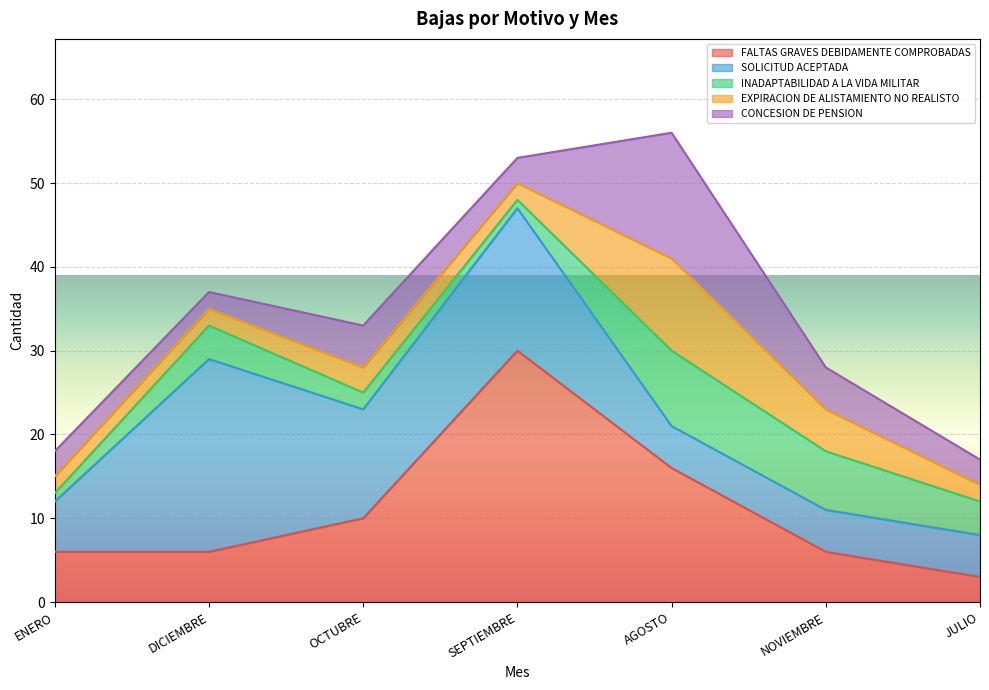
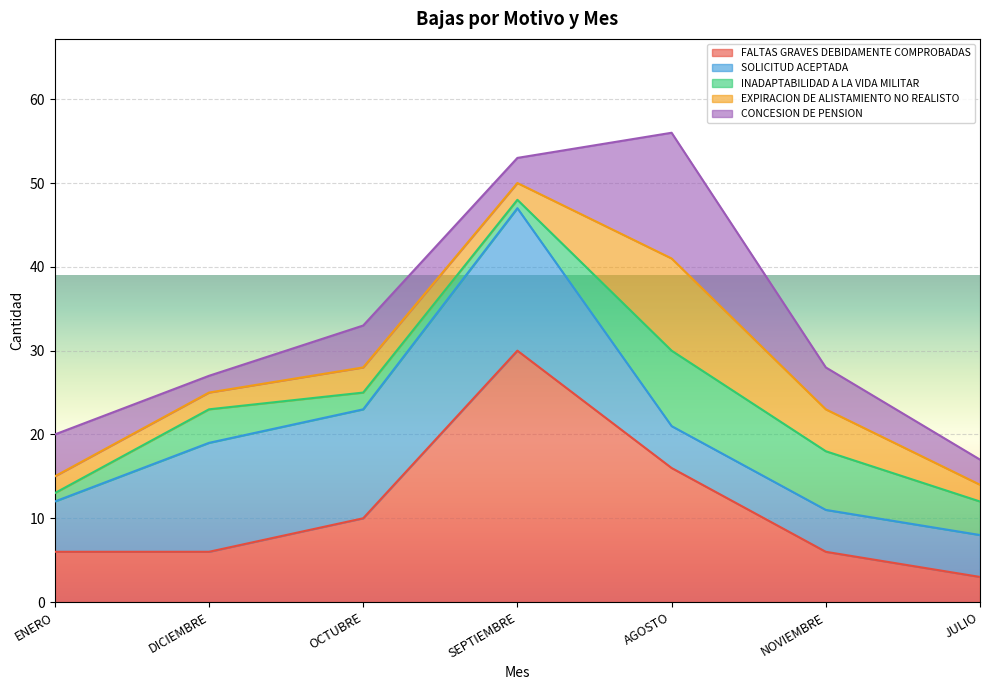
CONCESION DE PENSION, ENERO: 3 -> 5
SOLICITUD ACEPTADA, DICIEMBRE: 23 -> 13
